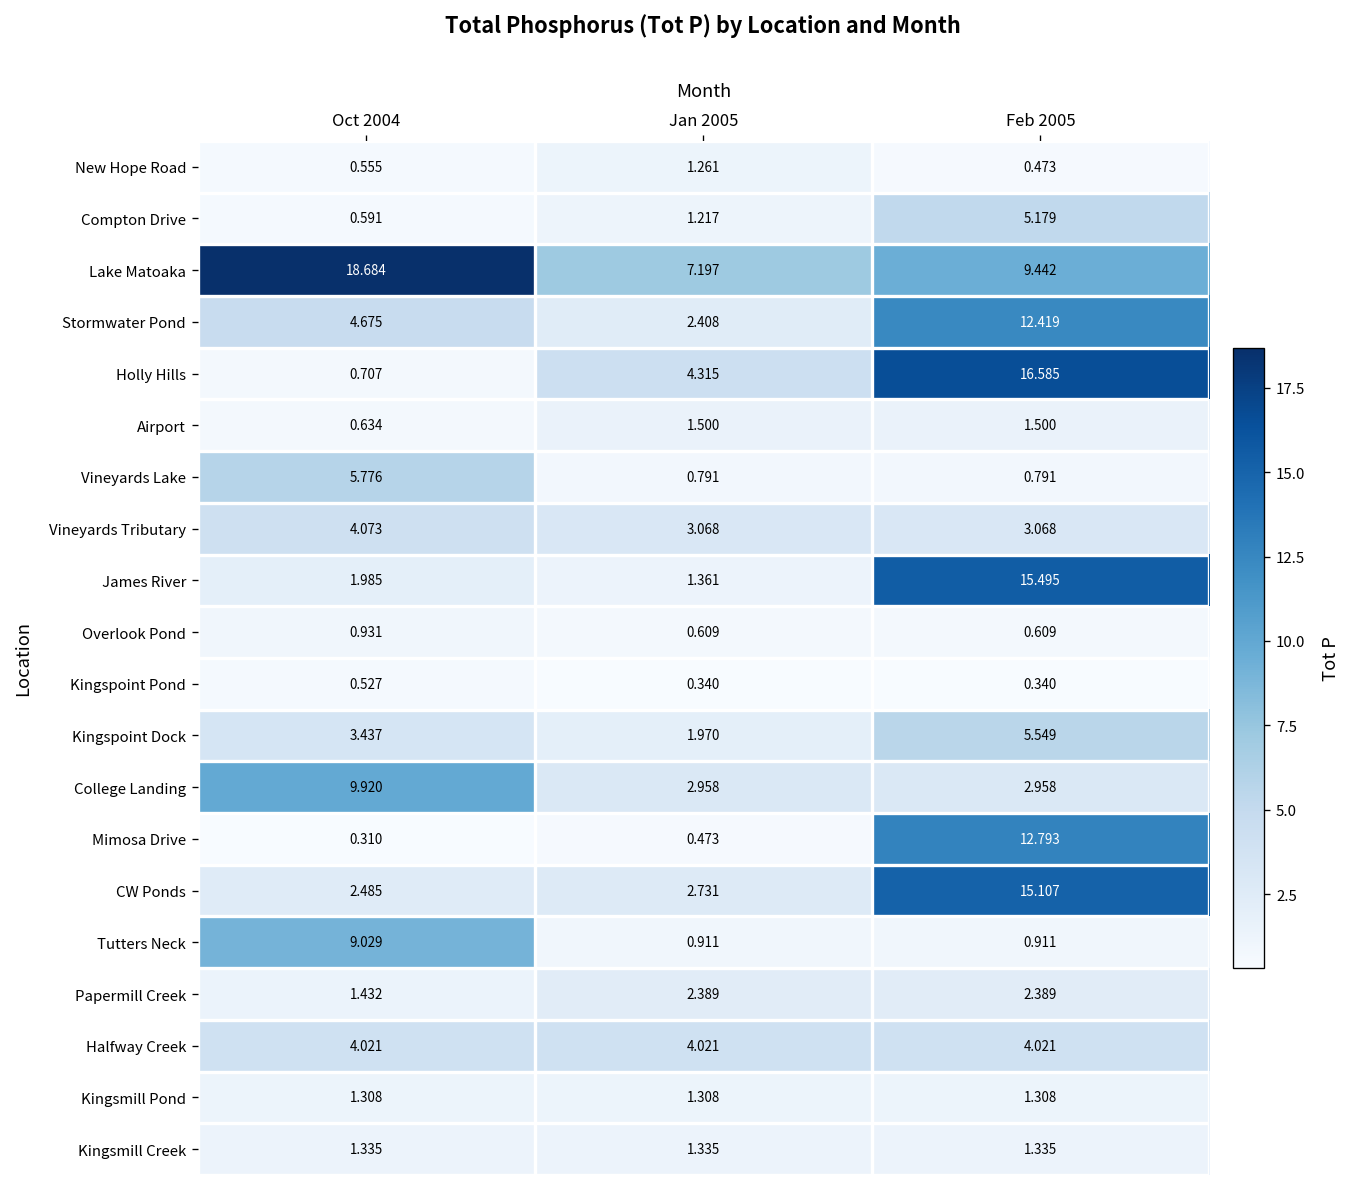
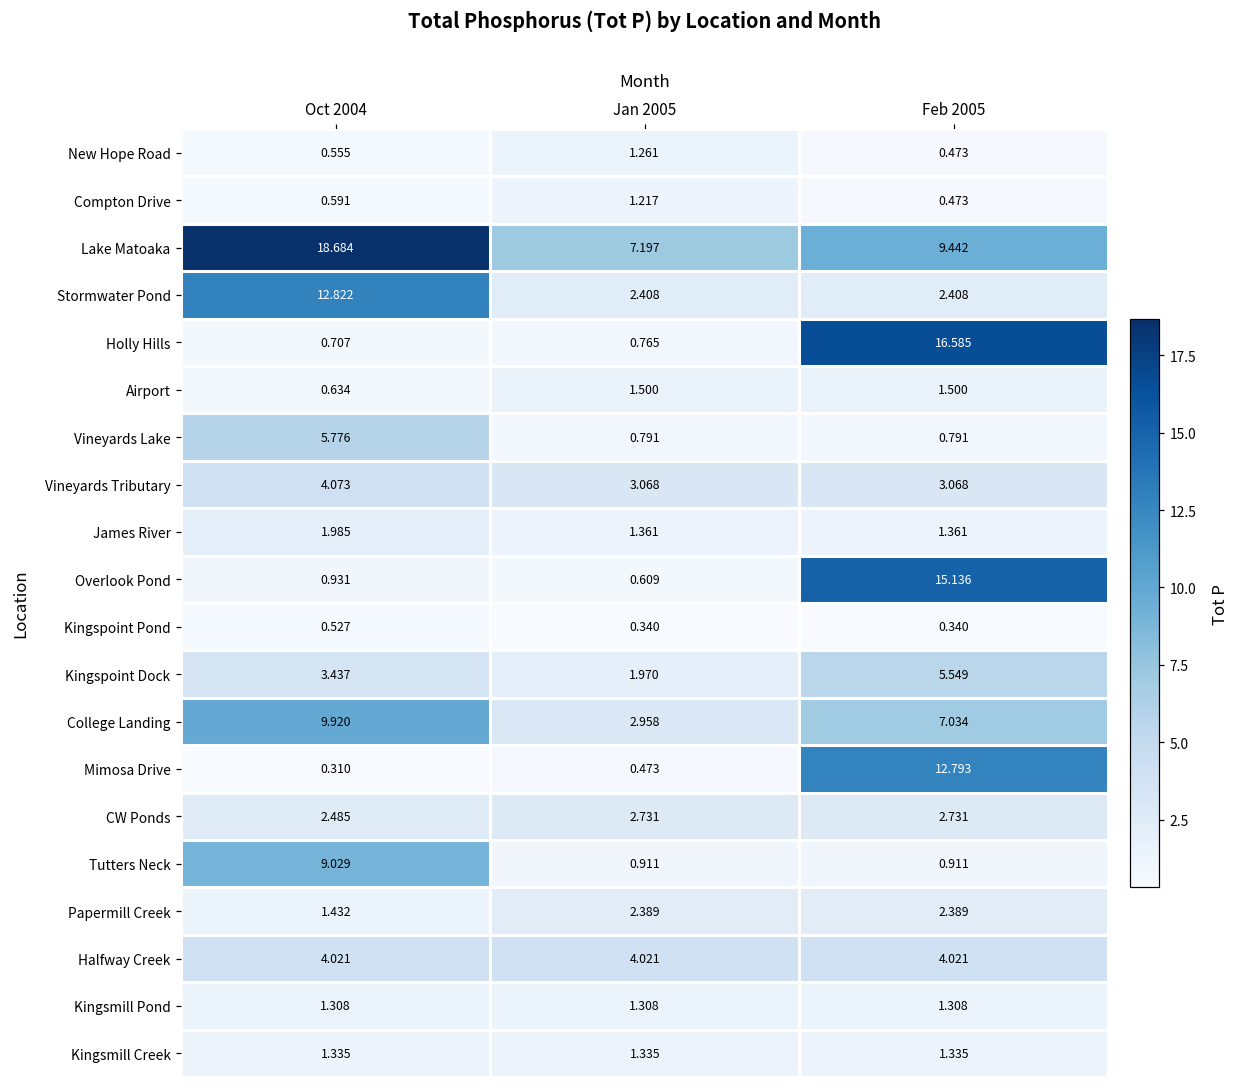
Compton Drive, Feb 2005: 5.179 -> 0.473
Stormwater Pond, Oct 2004: 4.675 -> 12.822
Stormwater Pond, Feb 2005: 12.419 -> 2.408
Holly Hills, Jan 2005: 4.315 -> 0.765
James River, Feb 2005: 15.495 -> 1.361
Overlook Pond, Feb 2005: 0.609 -> 15.136
College Landing, Feb 2005: 2.958 -> 7.034
CW Ponds, Feb 2005: 15.107 -> 2.731
